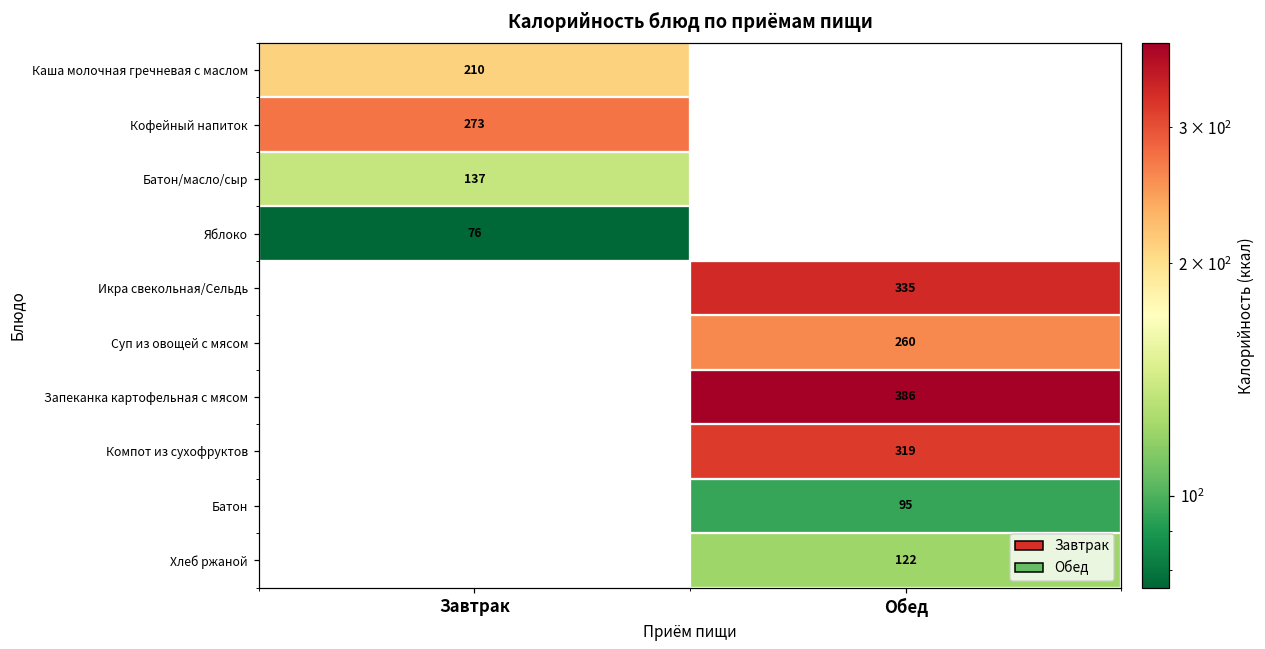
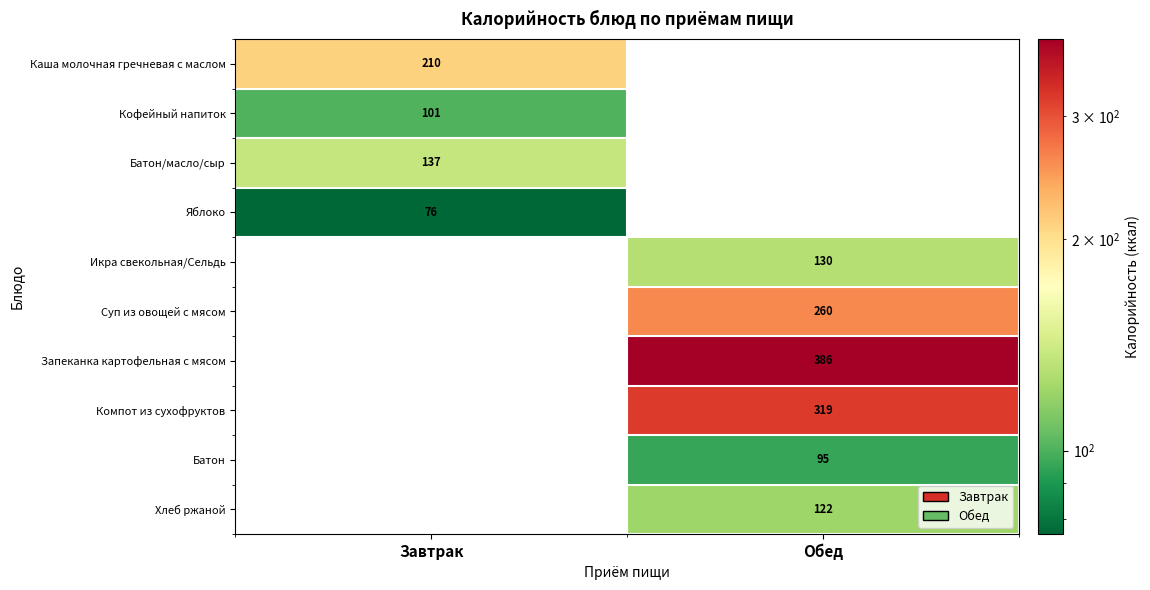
Кофейный напиток, Завтрак: 273 -> 101
Икра свекольная/Сельдь, Обед: 335 -> 130
